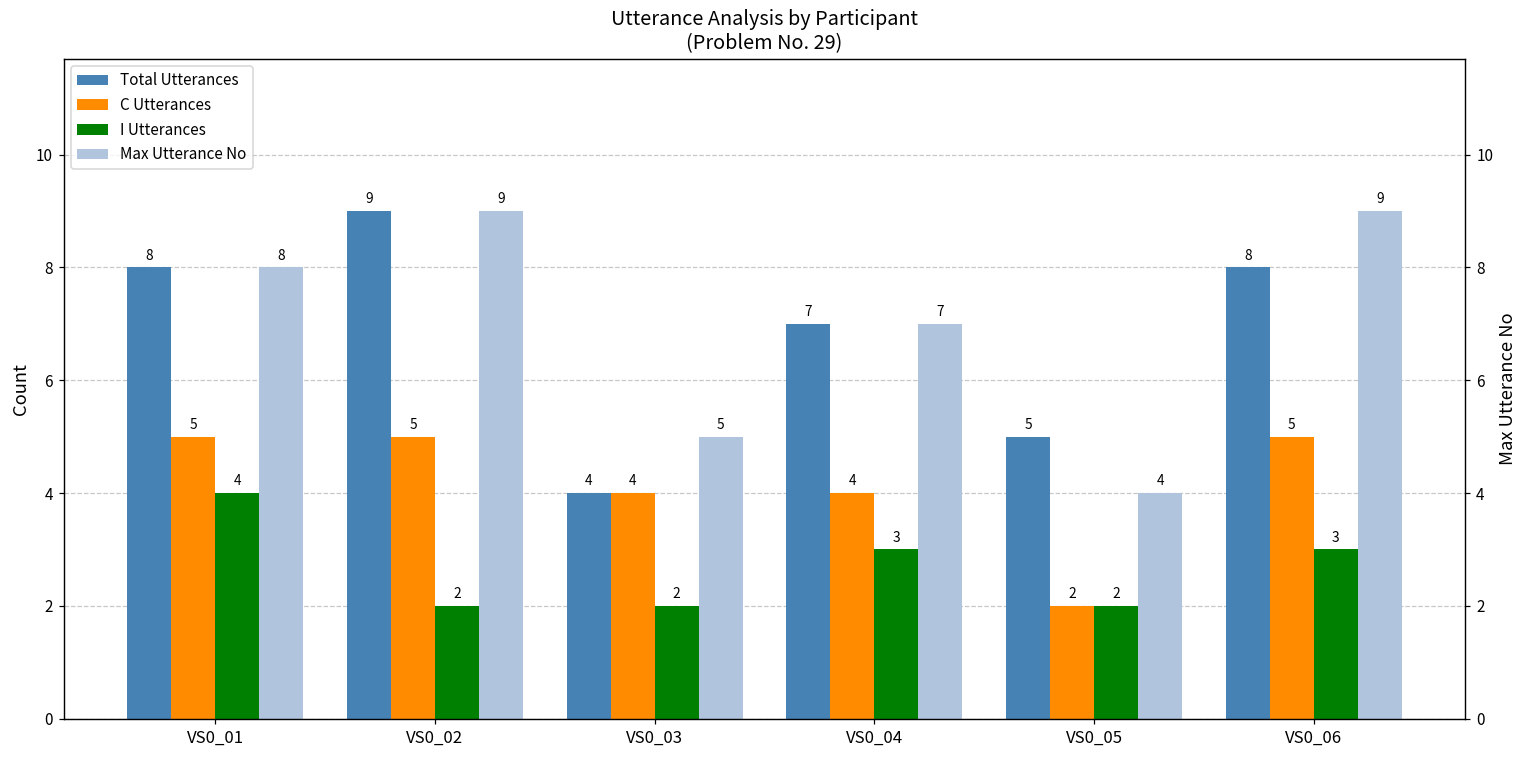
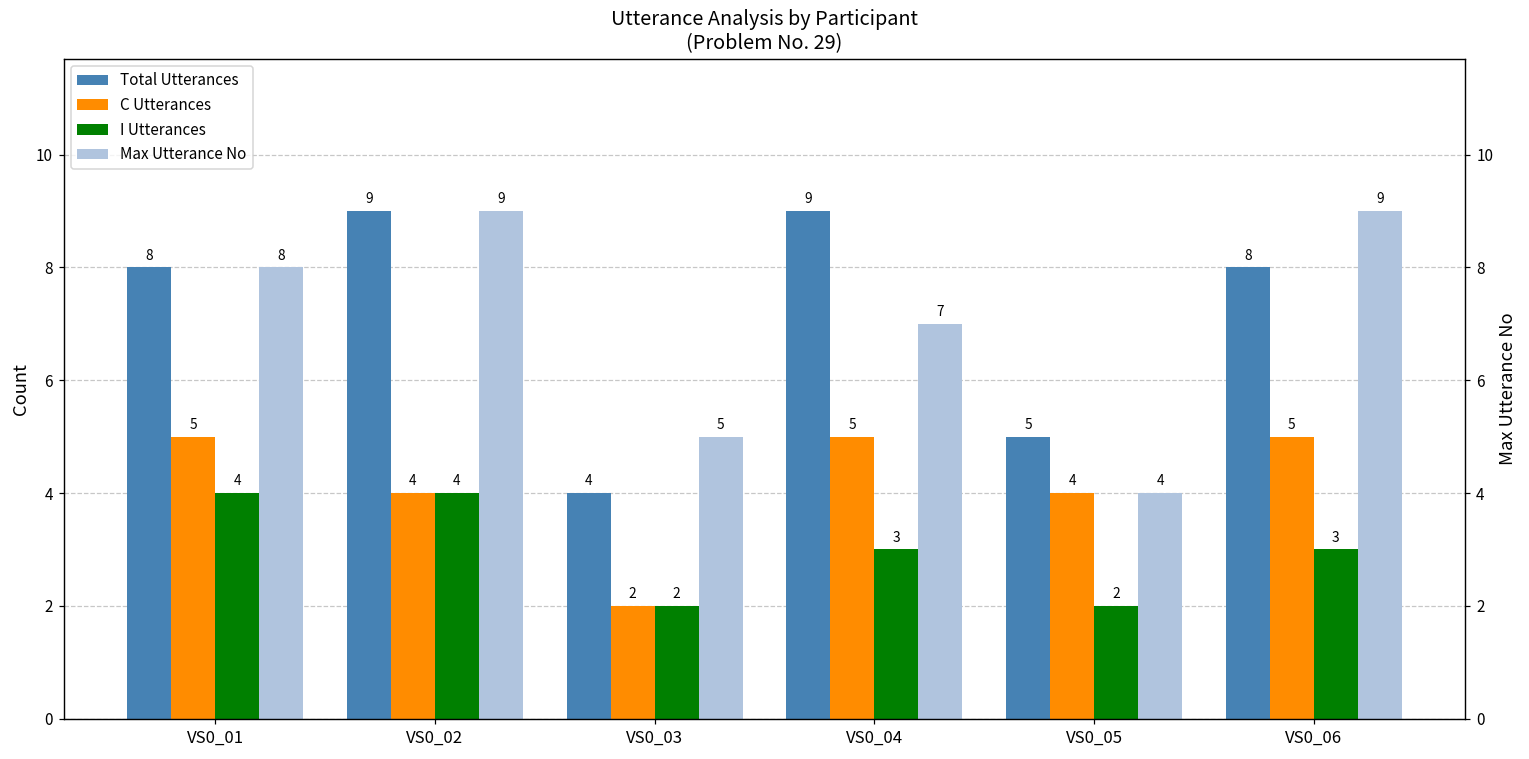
C Utterances, VS0_02: 5 -> 4
I Utterances, VS0_02: 2 -> 4
C Utterances, VS0_03: 4 -> 2
Total Utterances, VS0_04: 7 -> 9
C Utterances, VS0_04: 4 -> 5
C Utterances, VS0_05: 2 -> 4
